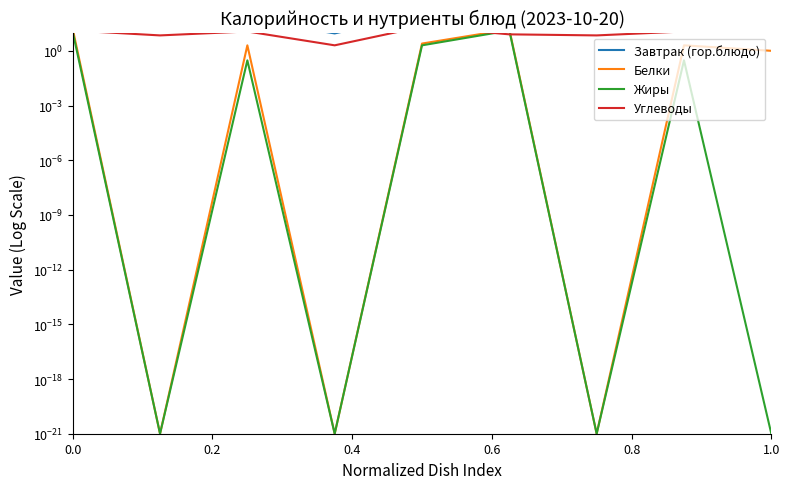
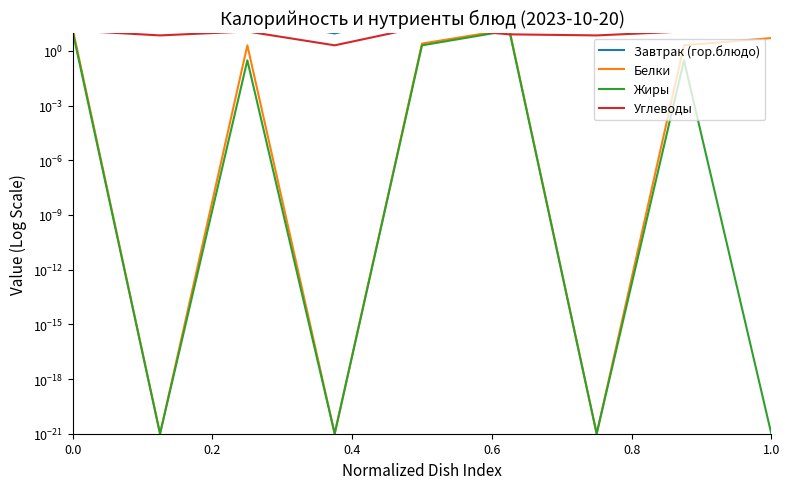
Белки, 1.0: 1 -> 5
